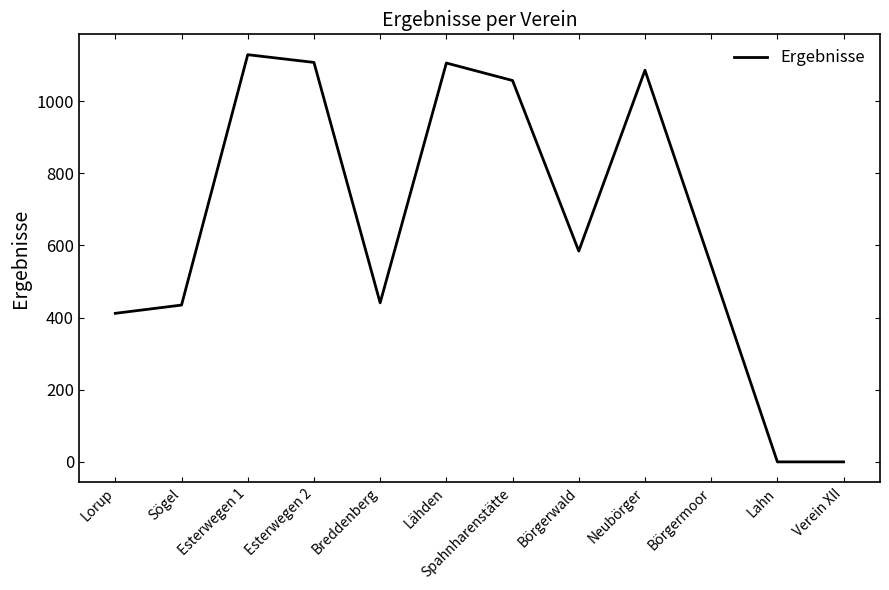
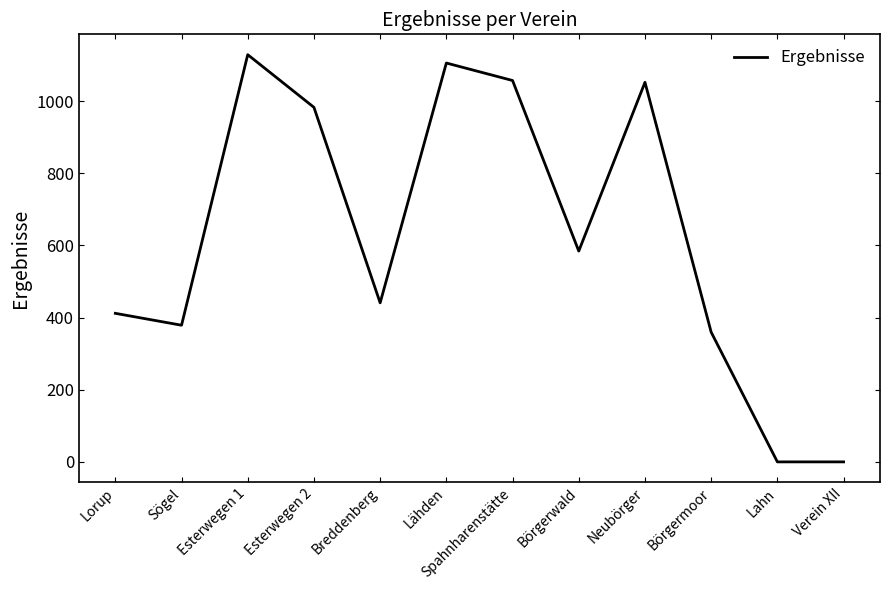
Sögel: 430 -> 380
Esterwegen 2: 1110 -> 980
Neubörger: 1090 -> 1050
Börgermoor: 540 -> 360
